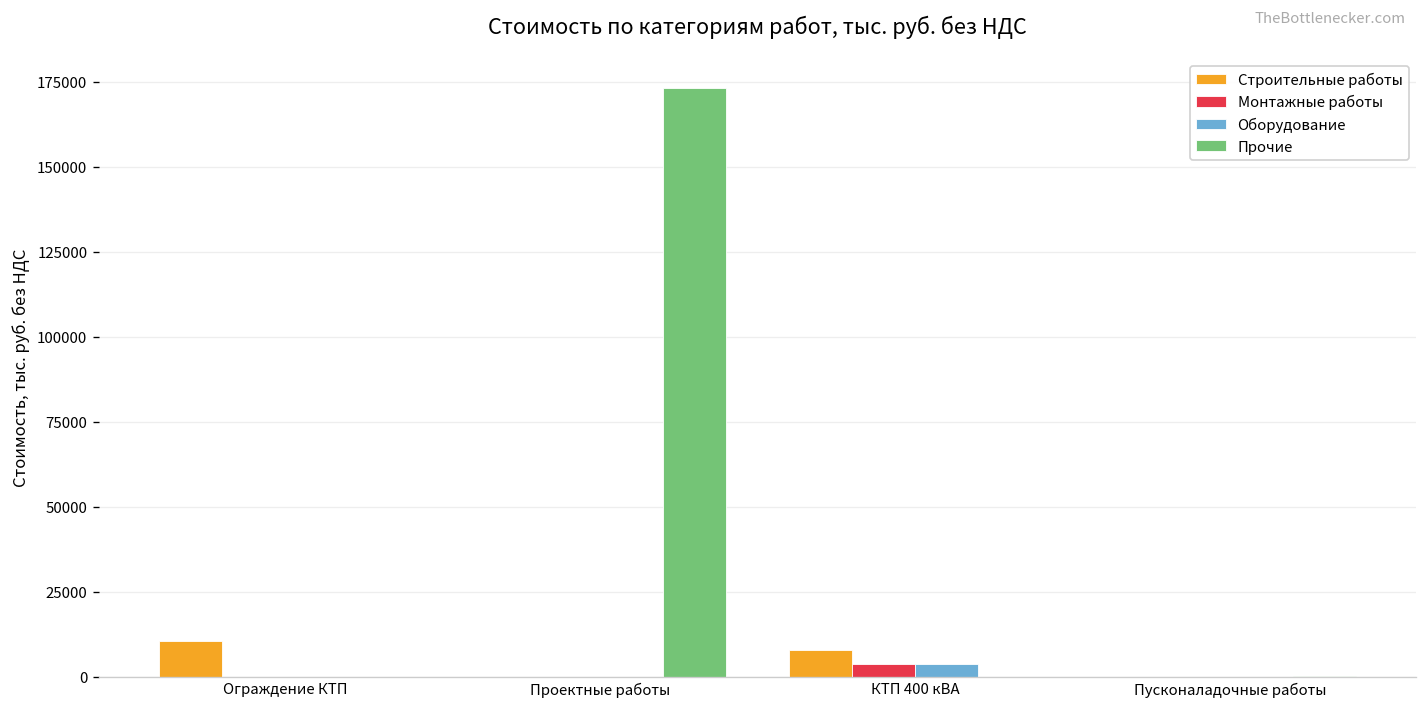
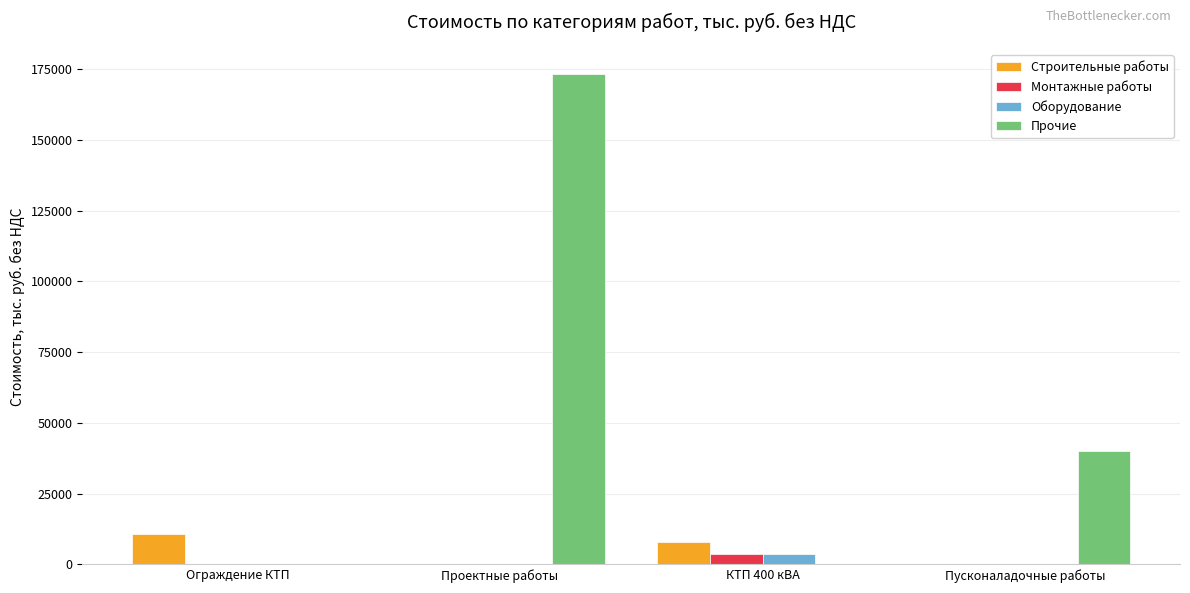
Прочие, Пусконаладочные работы: 0 -> 40000
